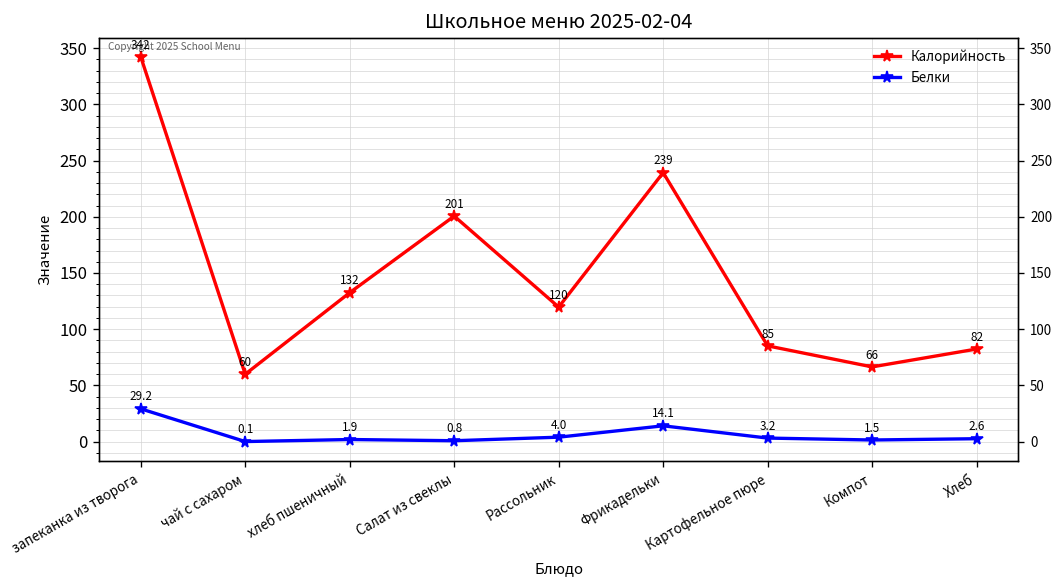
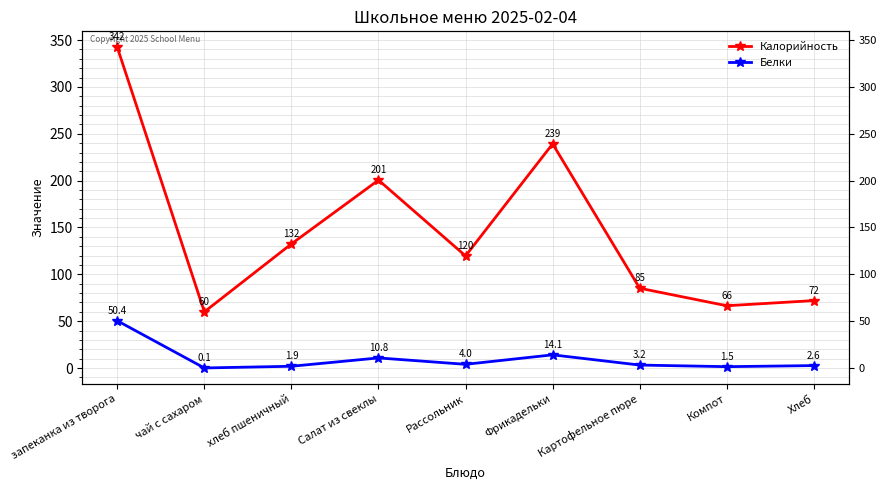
Белки, запеканка из творога: 29.2 -> 50.4
Белки, Салат из свеклы: 0.8 -> 10.8
Калорийность, Хлеб: 82 -> 72
